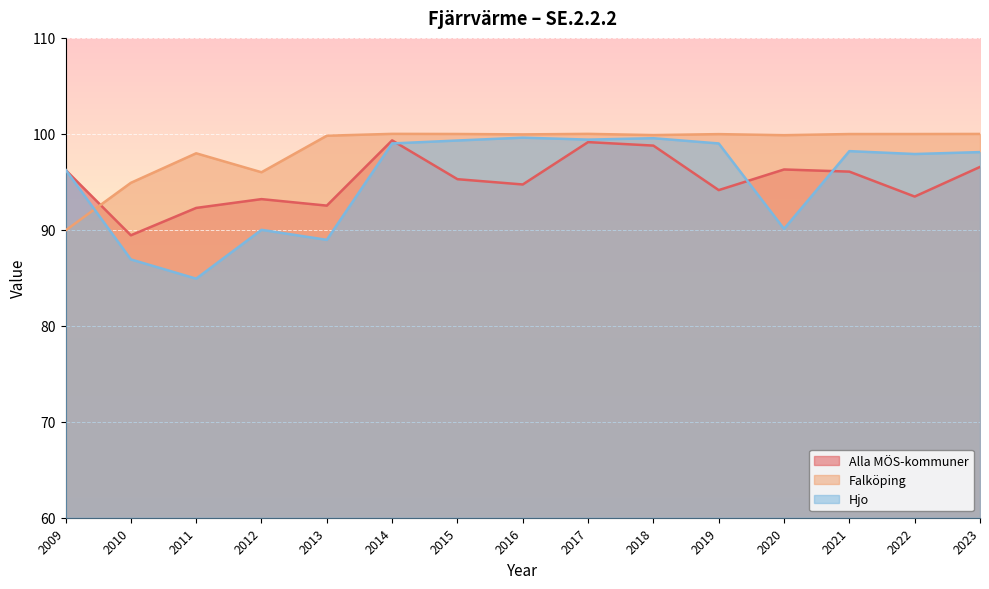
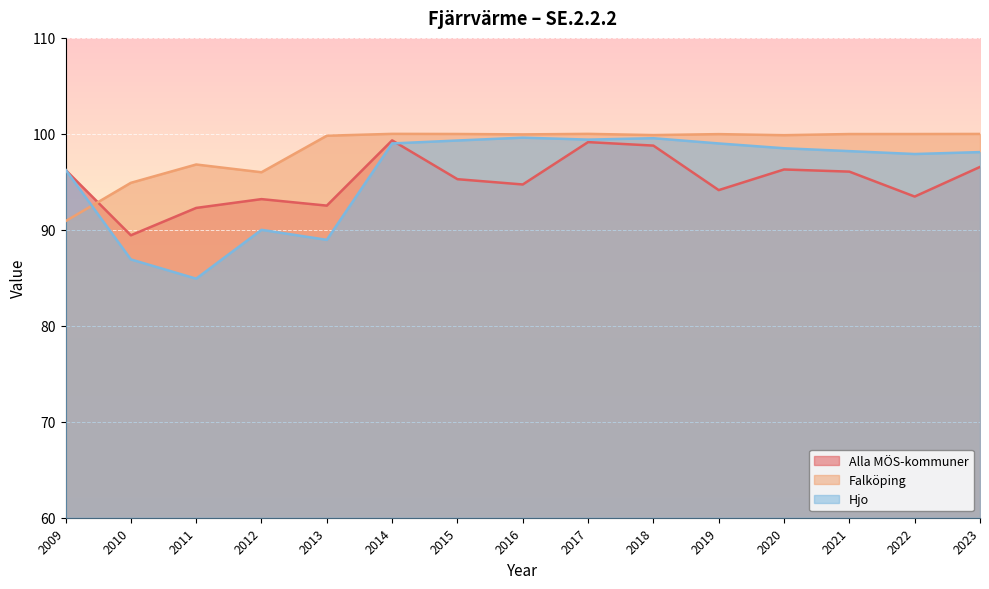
Falköping, 2009: 90 -> 91
Falköping, 2011: 98 -> 97
Hjo, 2020: 90 -> 99
